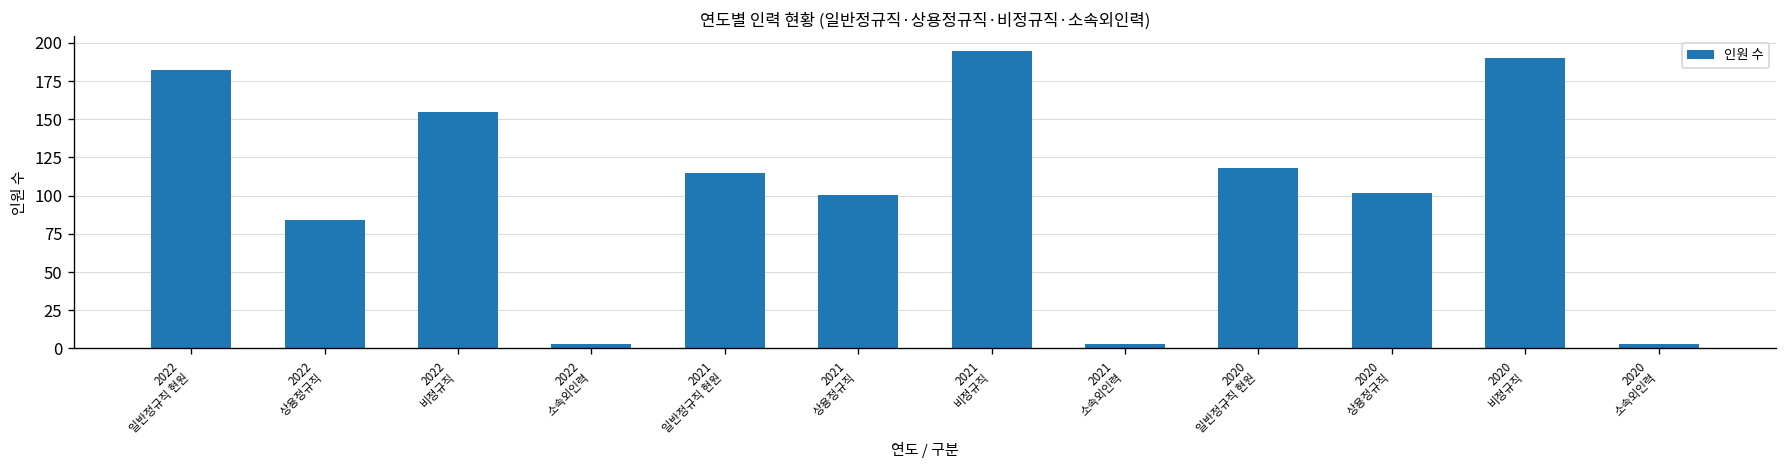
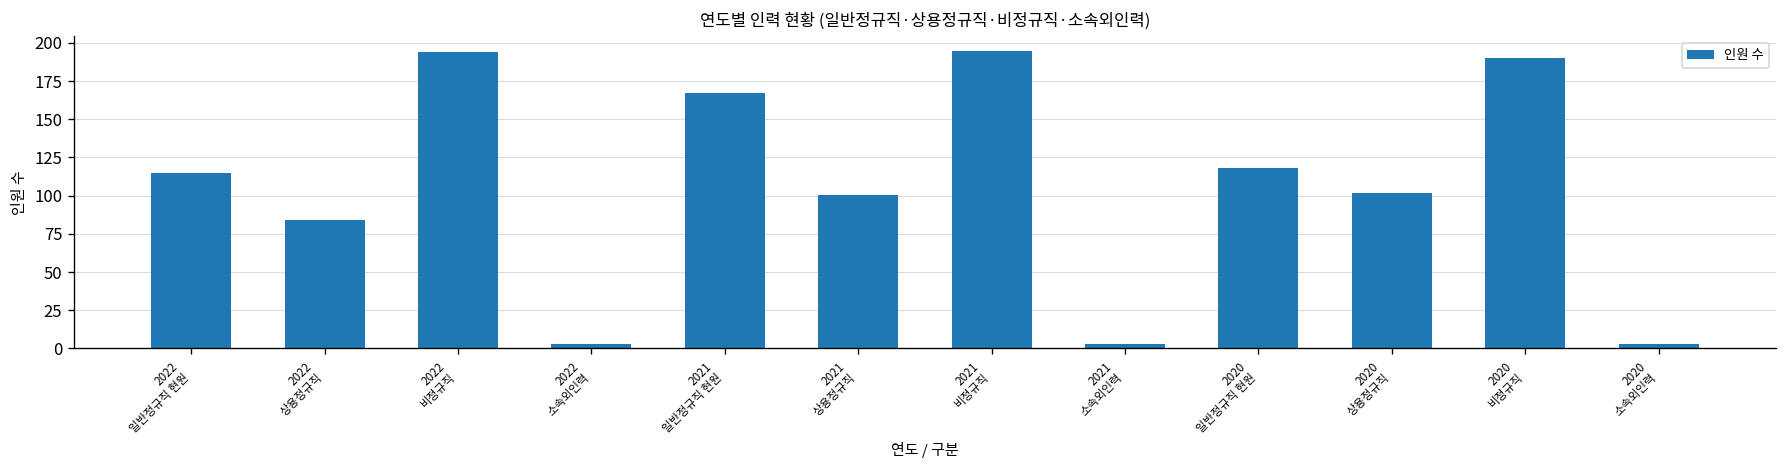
2022 일반정규직 현원: 182 -> 115
2022 비정규직: 155 -> 194
2021 일반정규직 현원: 115 -> 167
